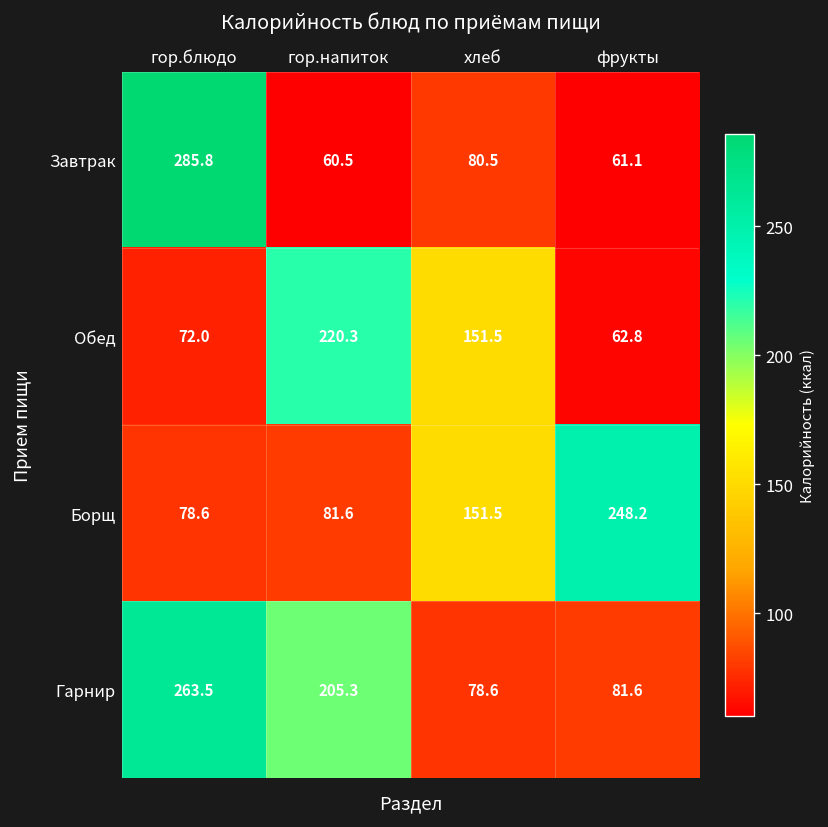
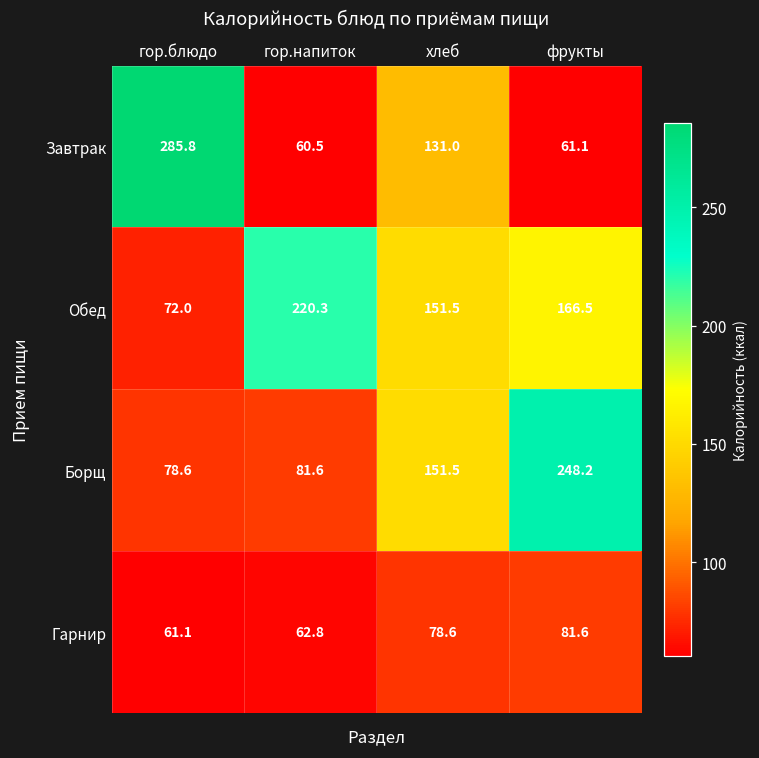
Завтрак, хлеб: 80.5 -> 131.0
Обед, фрукты: 62.8 -> 166.5
Гарнир, гор.блюдо: 263.5 -> 61.1
Гарнир, гор.напиток: 205.3 -> 62.8
